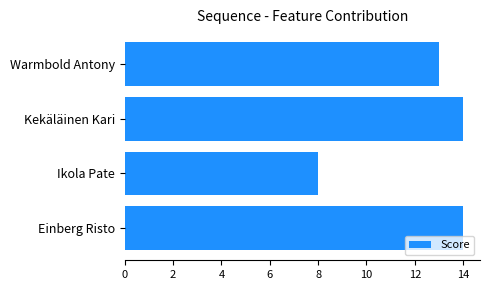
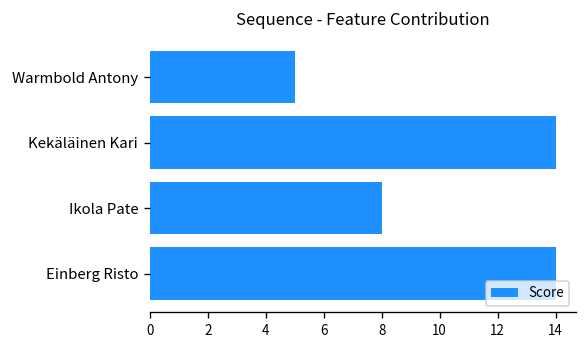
Warmbold Antony: 13 -> 5
